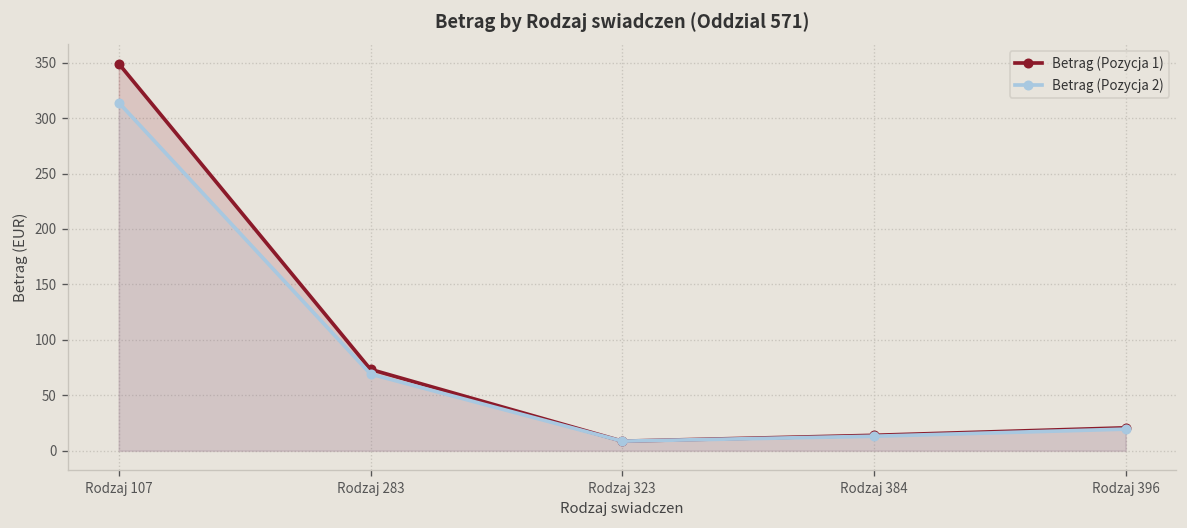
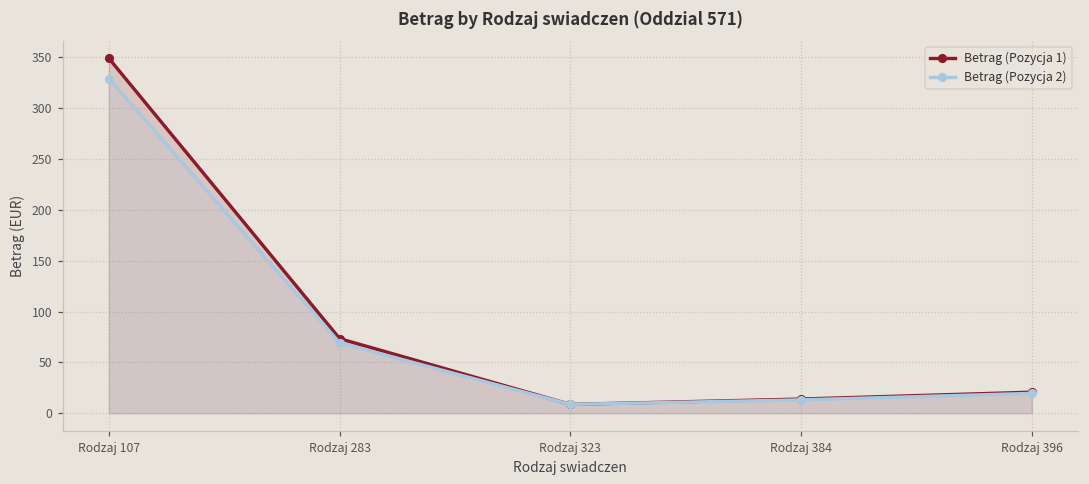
Betrag (Pozycja 2), Rodzaj 107: 310 -> 330
